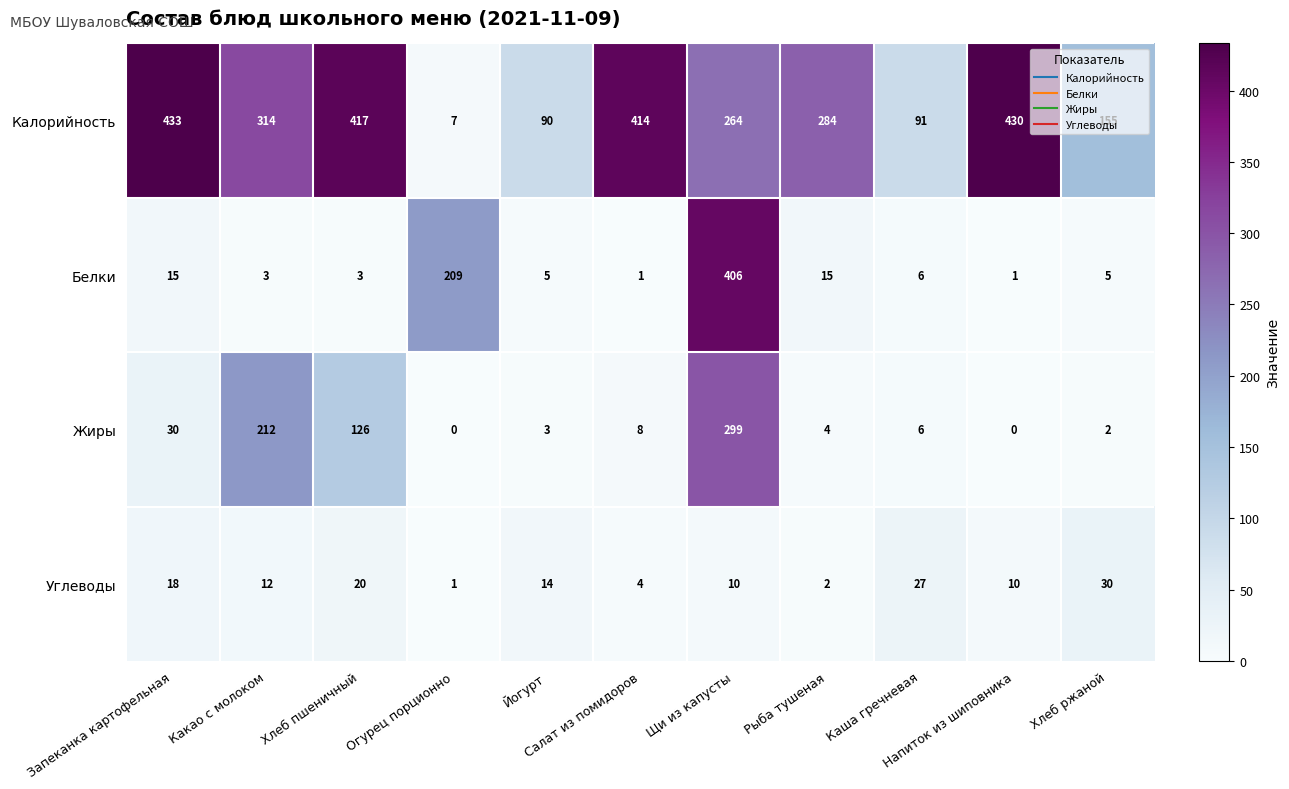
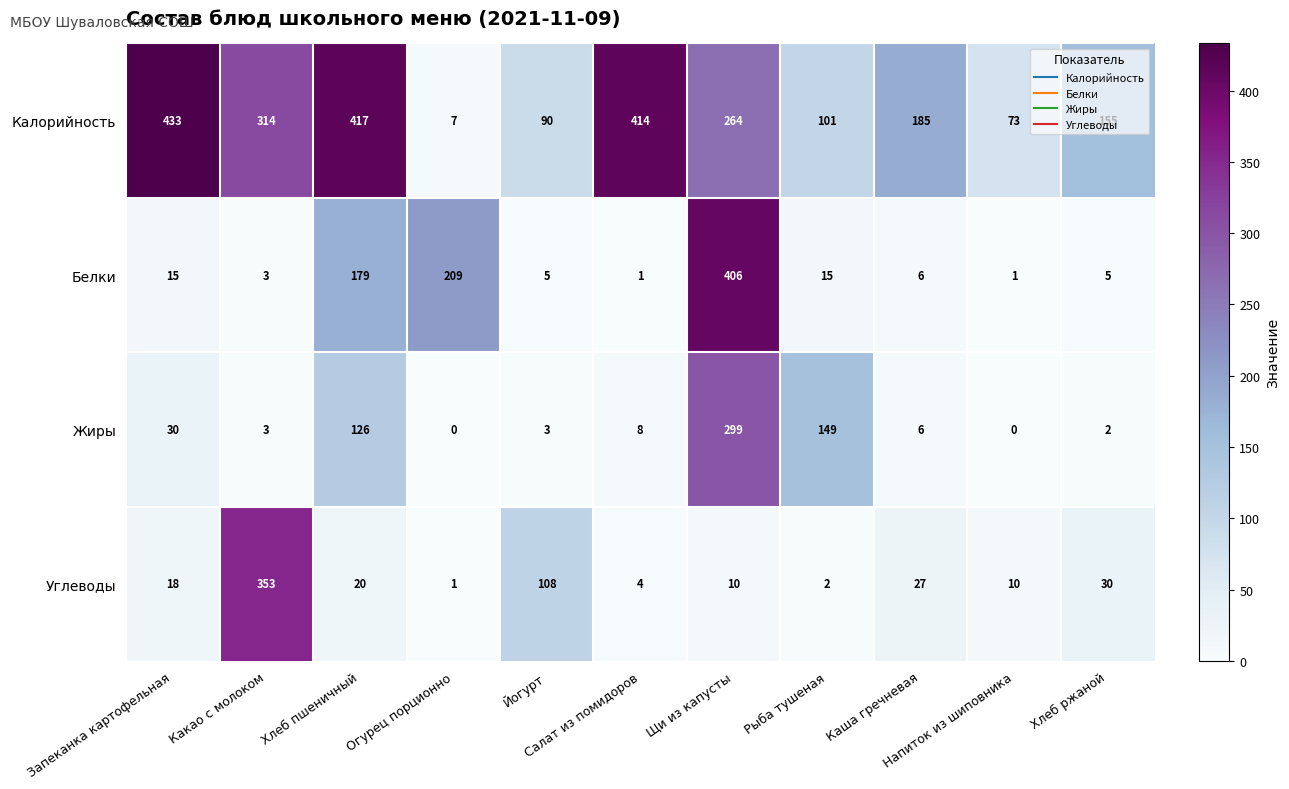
Калорийность, Рыба тушеная: 284 -> 101
Калорийность, Каша гречневая: 91 -> 185
Калорийность, Напиток из шиповника: 430 -> 73
Белки, Хлеб пшеничный: 3 -> 179
Жиры, Какао с молоком: 212 -> 3
Жиры, Рыба тушеная: 4 -> 149
Углеводы, Какао с молоком: 12 -> 353
Углеводы, Йогурт: 14 -> 108
